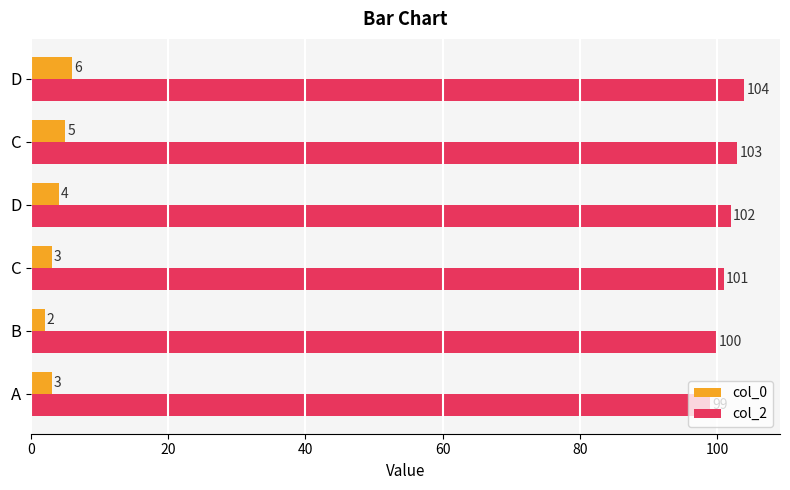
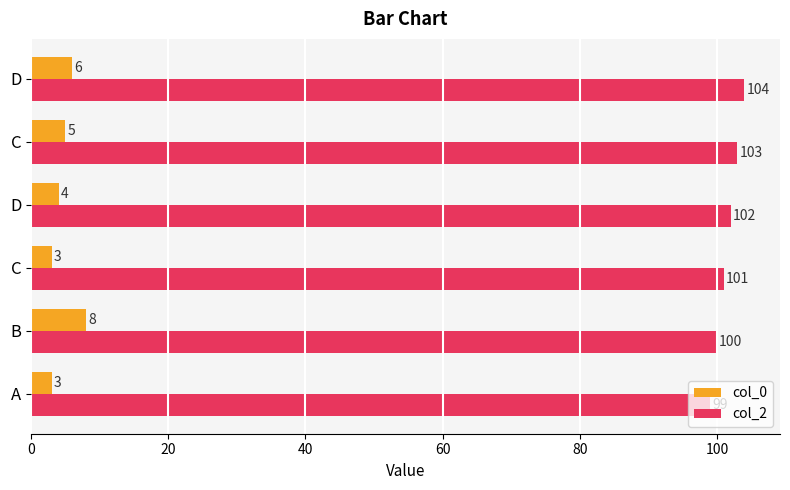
col_0, B: 2 -> 8
